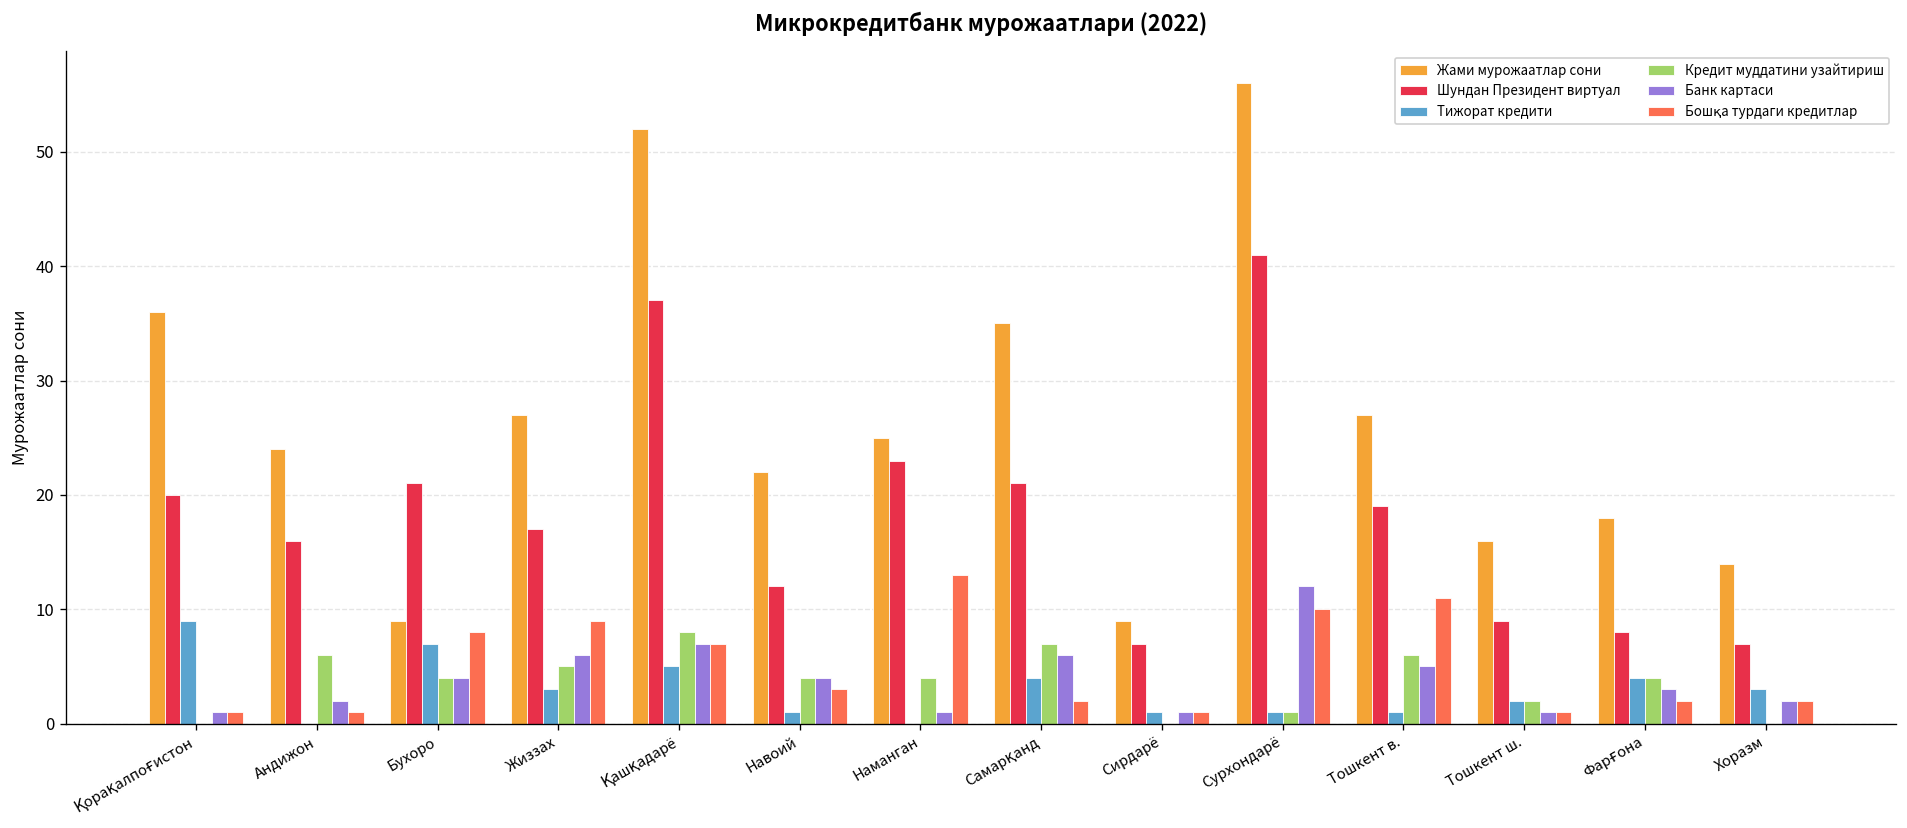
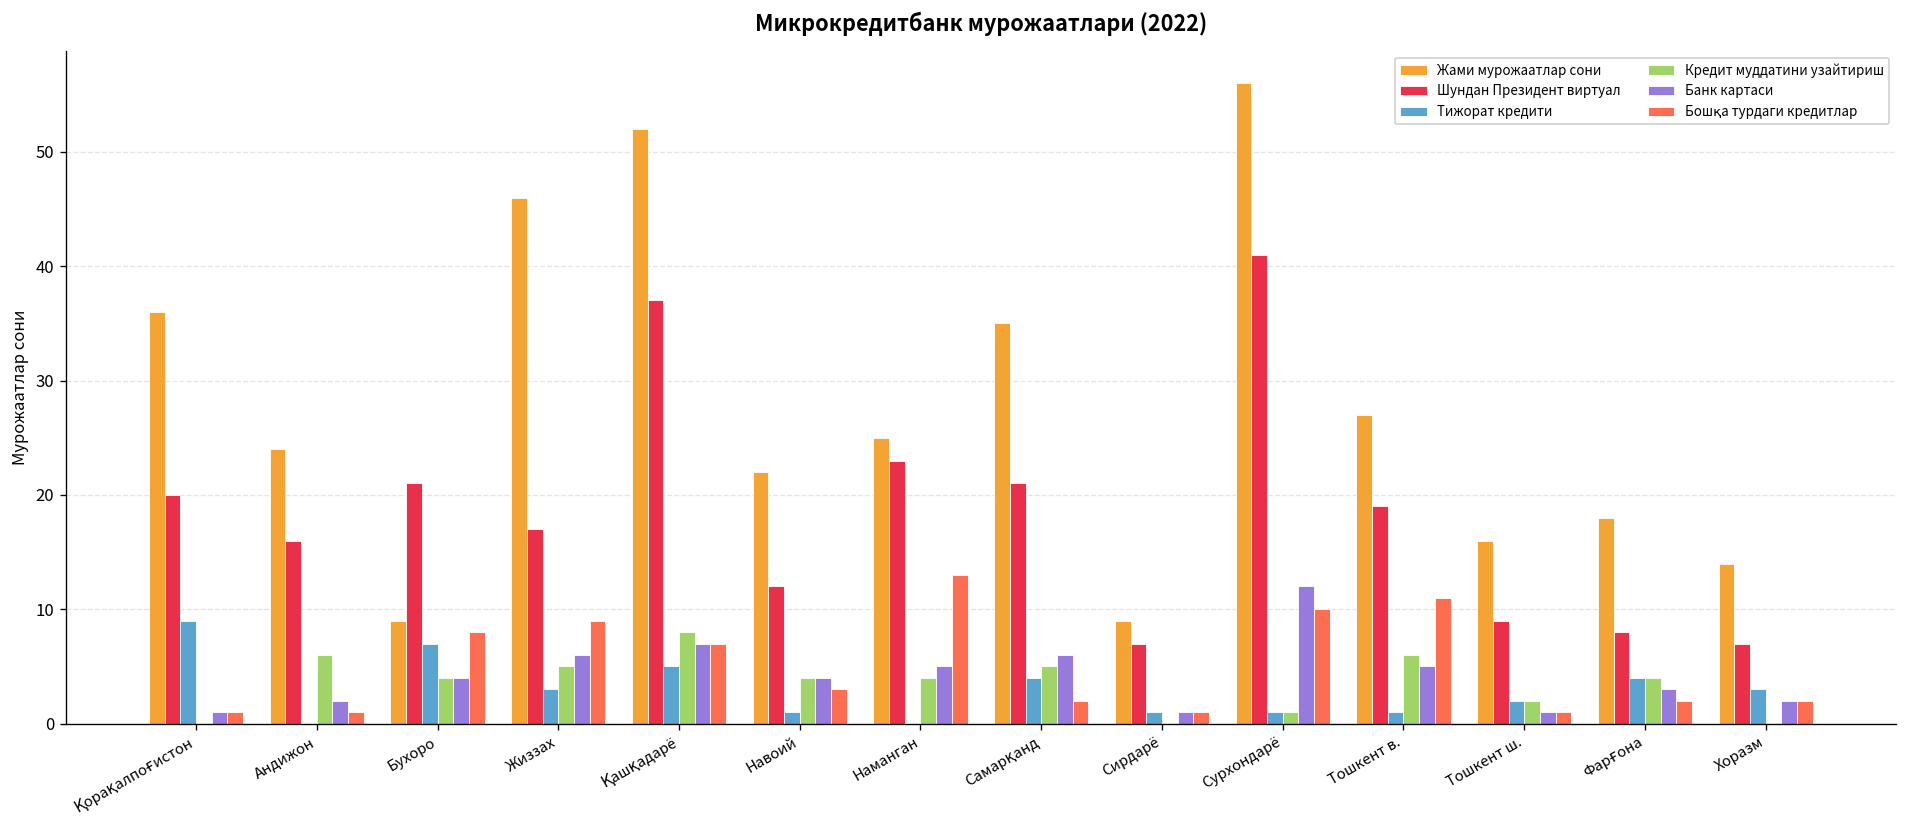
Жами мурожаатлар сони, Жиззах: 27 -> 46
Банк картаси, Наманган: 1 -> 5
Кредит муддатини узайтириш, Самарқанд: 7 -> 5
